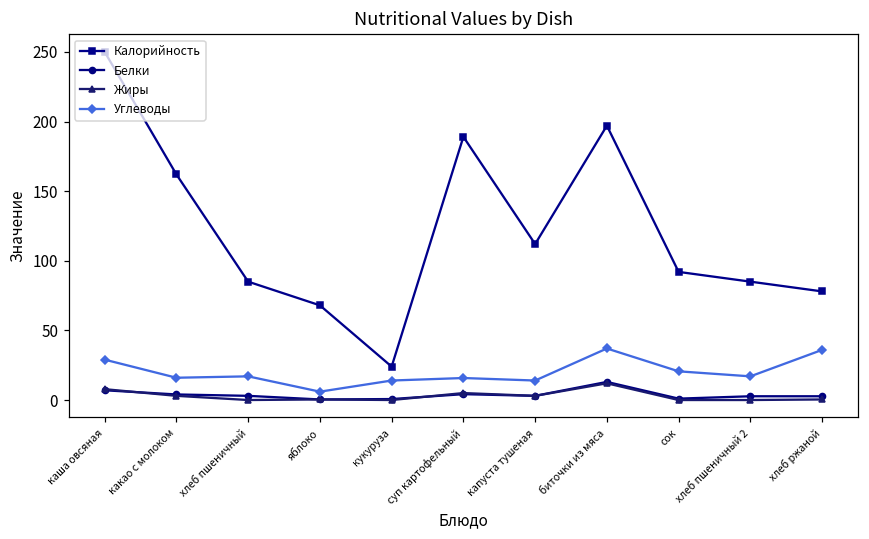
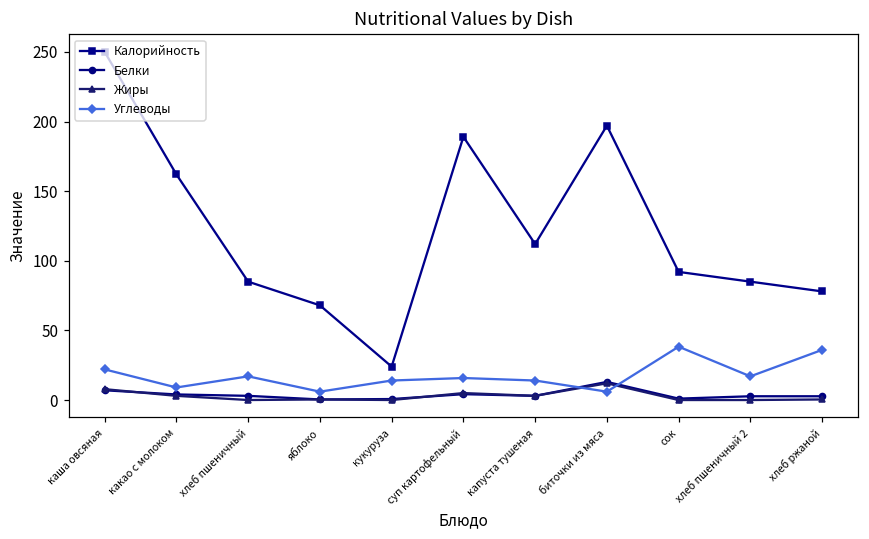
Углеводы, каша овсяная: 29 -> 22
Углеводы, какао с молоком: 16 -> 9
Углеводы, биточки из мяса: 37 -> 6
Углеводы, сок: 21 -> 38
